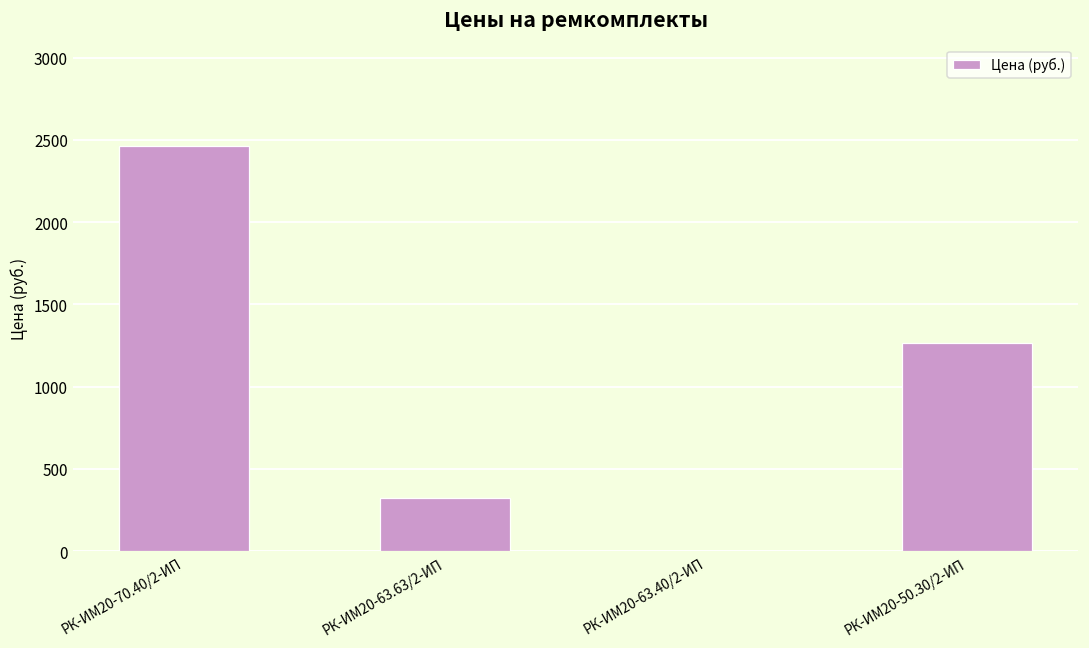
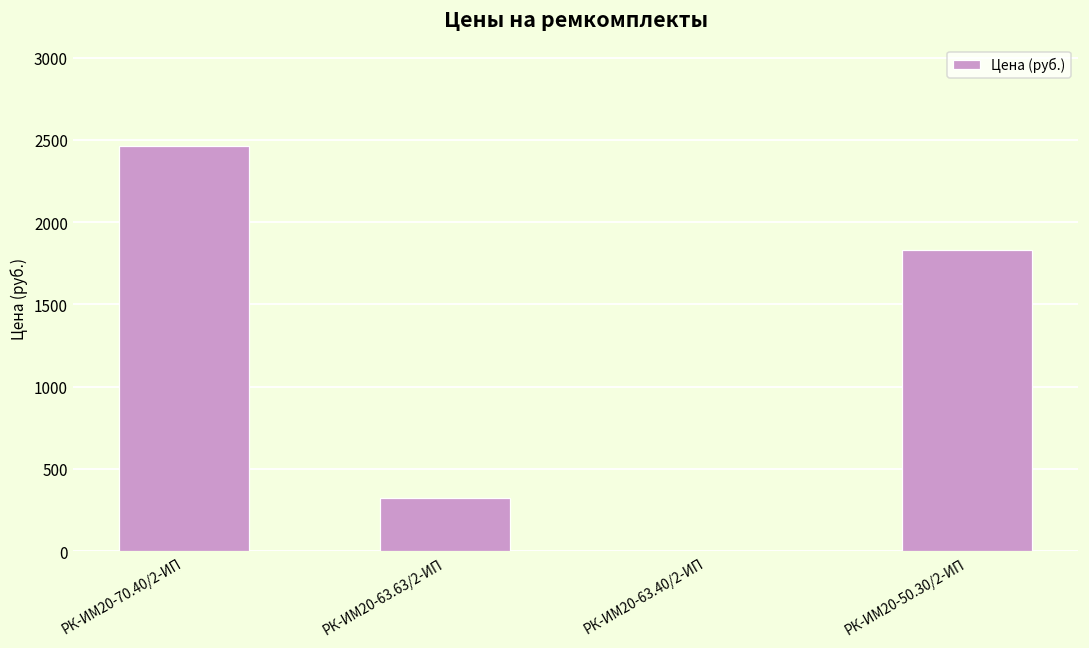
РК-ИМ20-50.30/2-ИП: 1260 -> 1830
